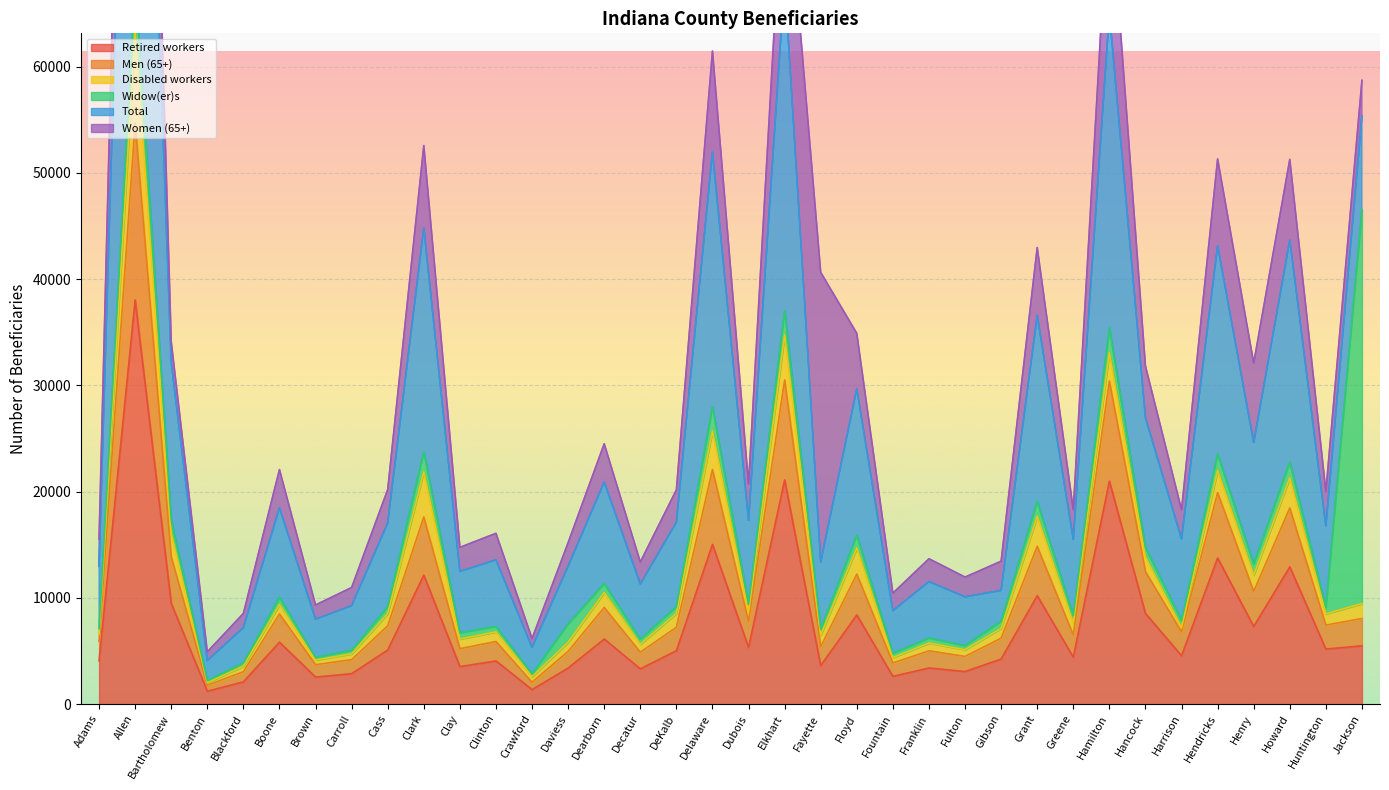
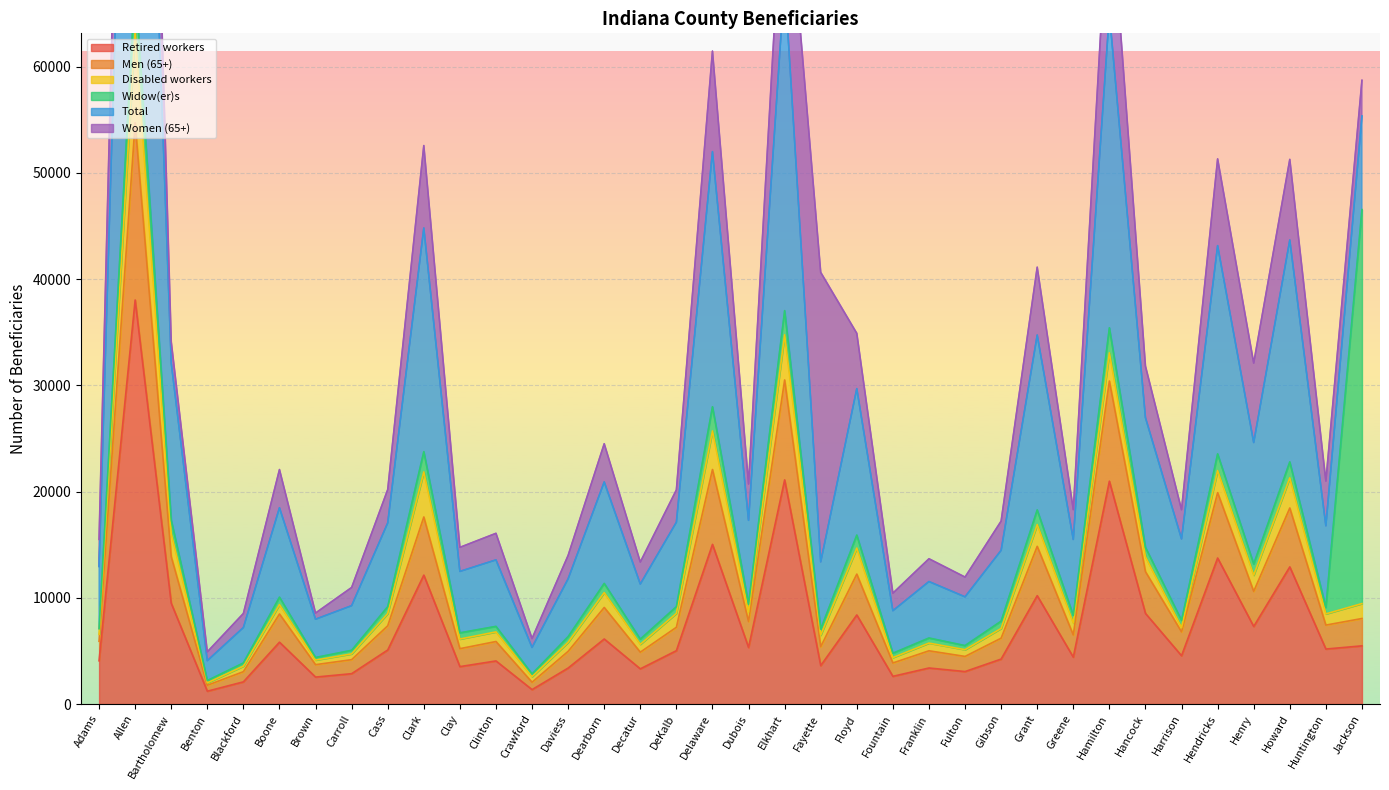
Women (65+), Brown: 1300 -> 600
Widow(er)s, Daviess: 1700 -> 500
Total, Gibson: 2900 -> 6700
Disabled workers, Grant: 2800 -> 2100
Total, Grant: 17500 -> 16500
Women (65+), Huntington: 3200 -> 4200
